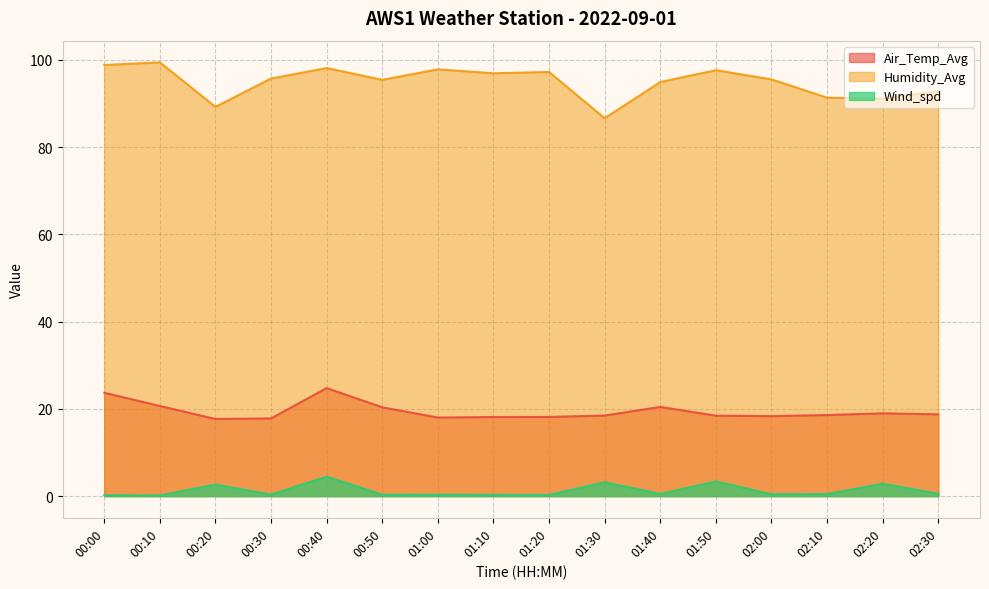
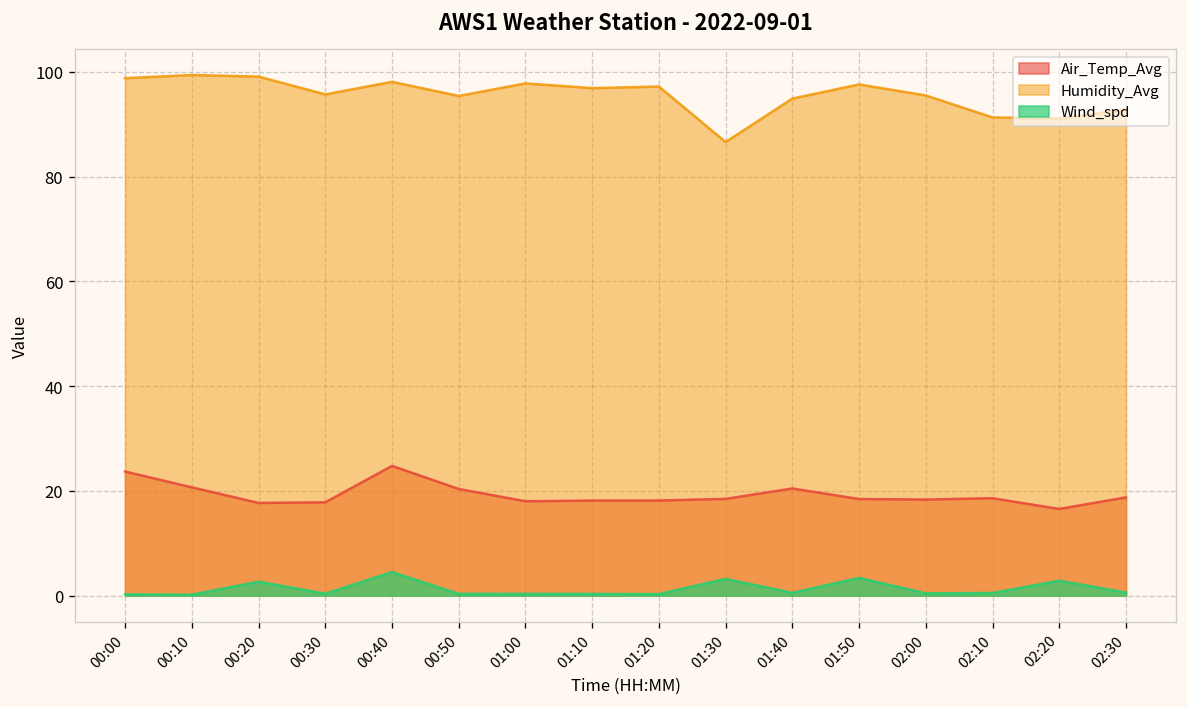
Humidity_Avg, 00:20: 89 -> 99
Air_Temp_Avg, 02:20: 19 -> 17
